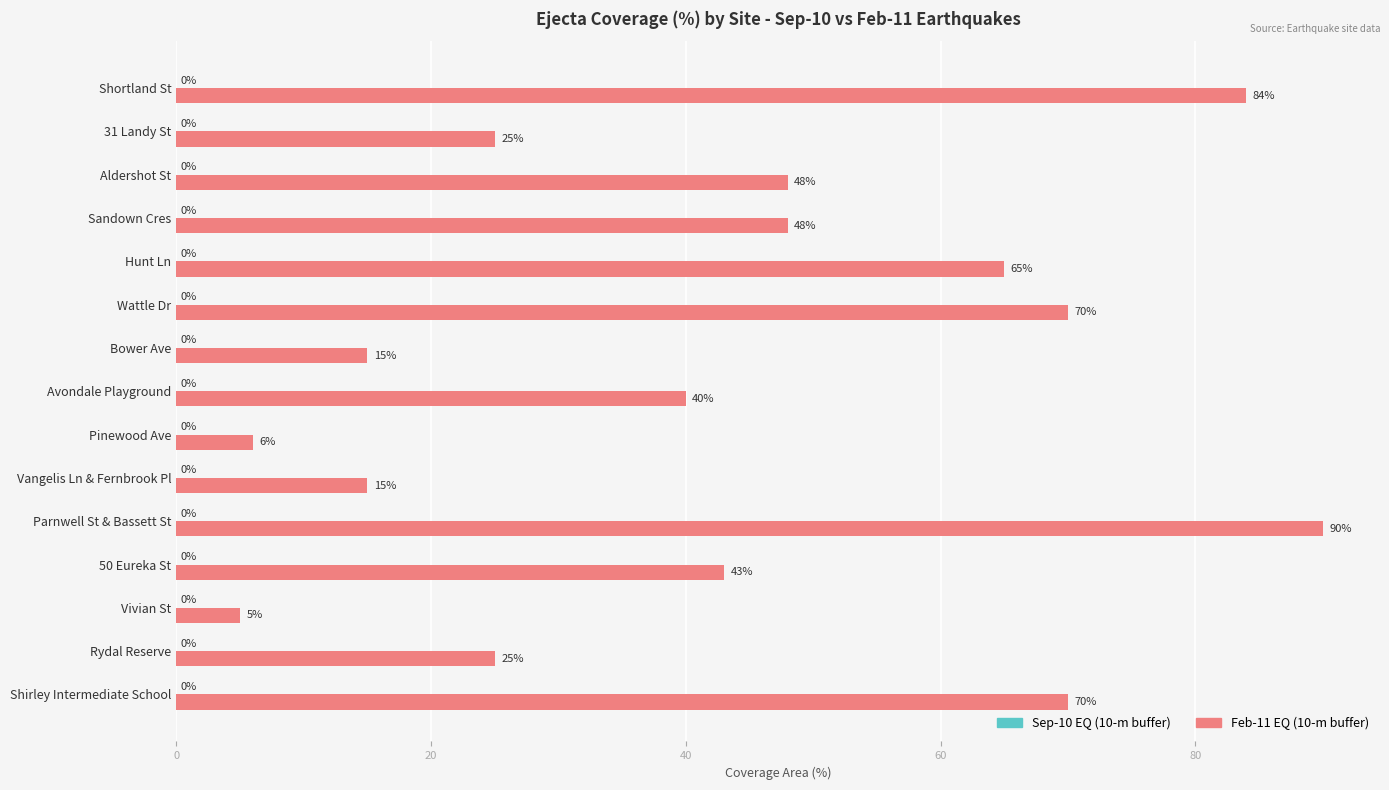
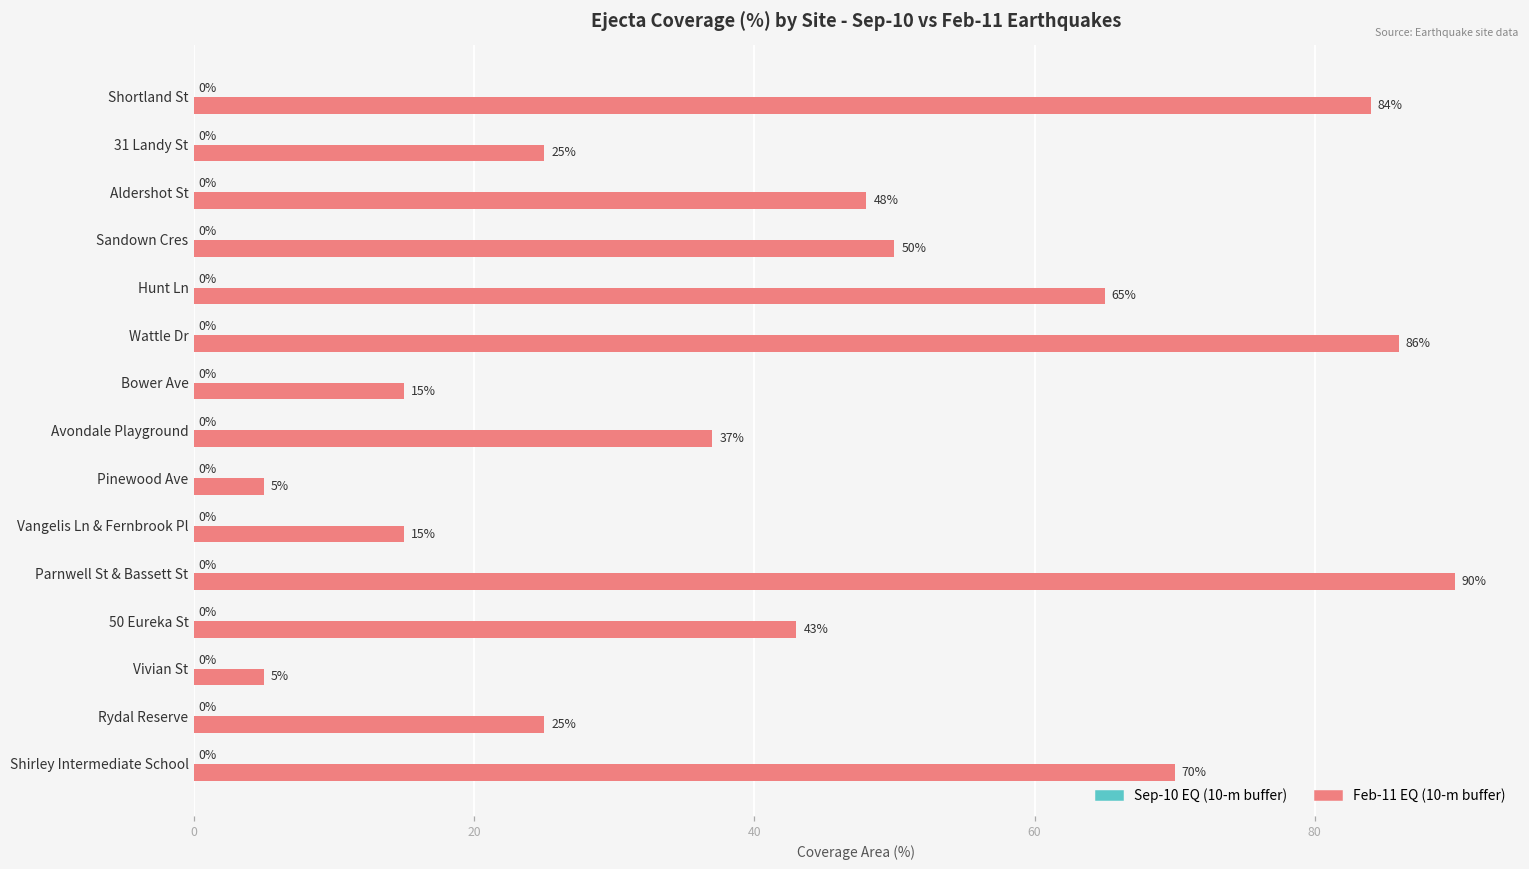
Feb-11 EQ (10-m buffer), Sandown Cres: 48% -> 50%
Feb-11 EQ (10-m buffer), Wattle Dr: 70% -> 86%
Feb-11 EQ (10-m buffer), Avondale Playground: 40% -> 37%
Feb-11 EQ (10-m buffer), Pinewood Ave: 6% -> 5%
